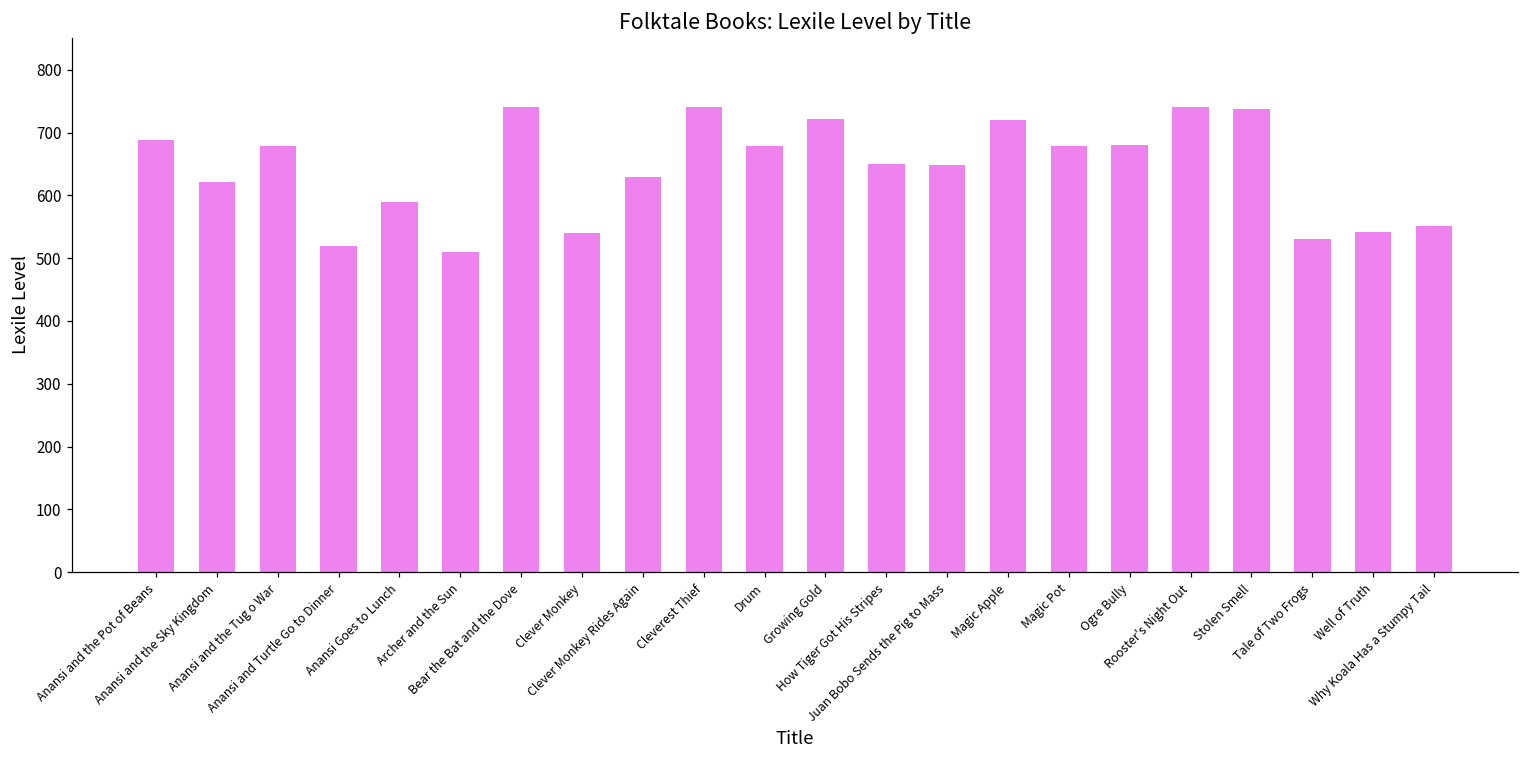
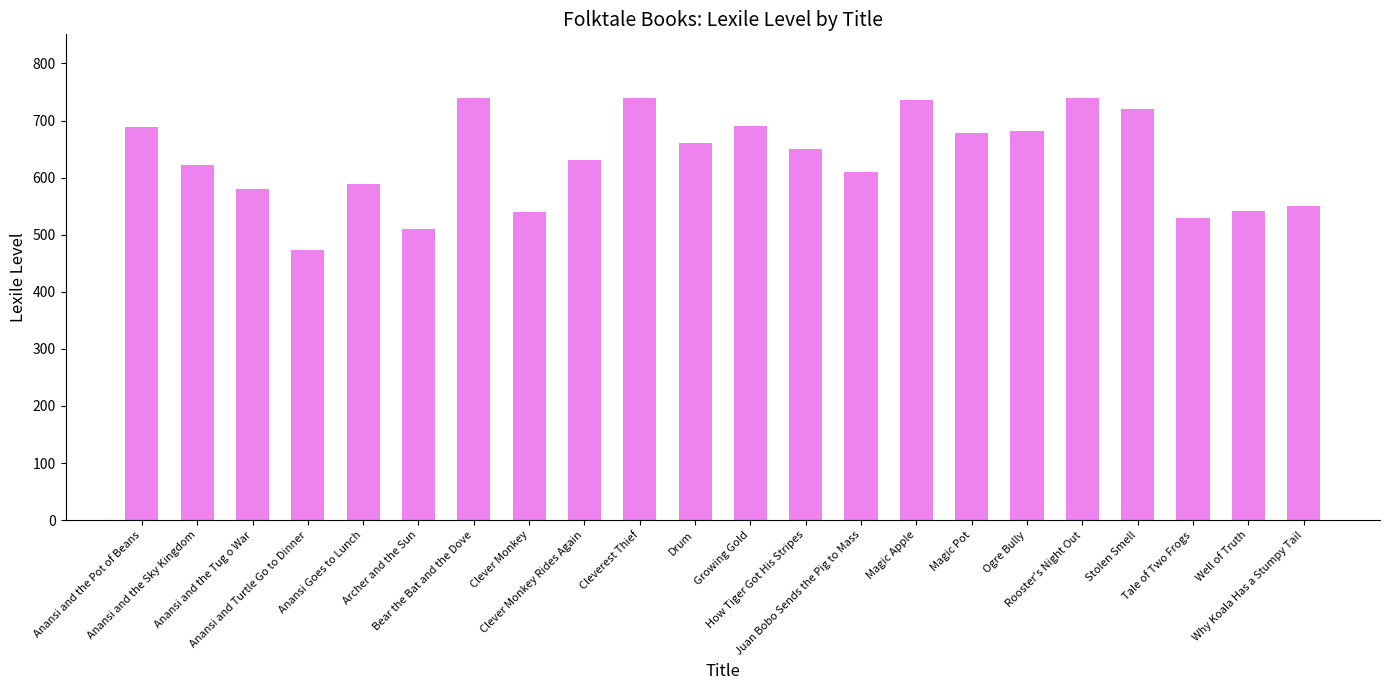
Anansi and the Tug o War: 680 -> 580
Anansi and Turtle Go to Dinner: 520 -> 470
Drum: 680 -> 660
Growing Gold: 720 -> 690
Juan Bobo Sends the Pig to Mass: 650 -> 610
Magic Apple: 720 -> 740
Stolen Smell: 740 -> 720
